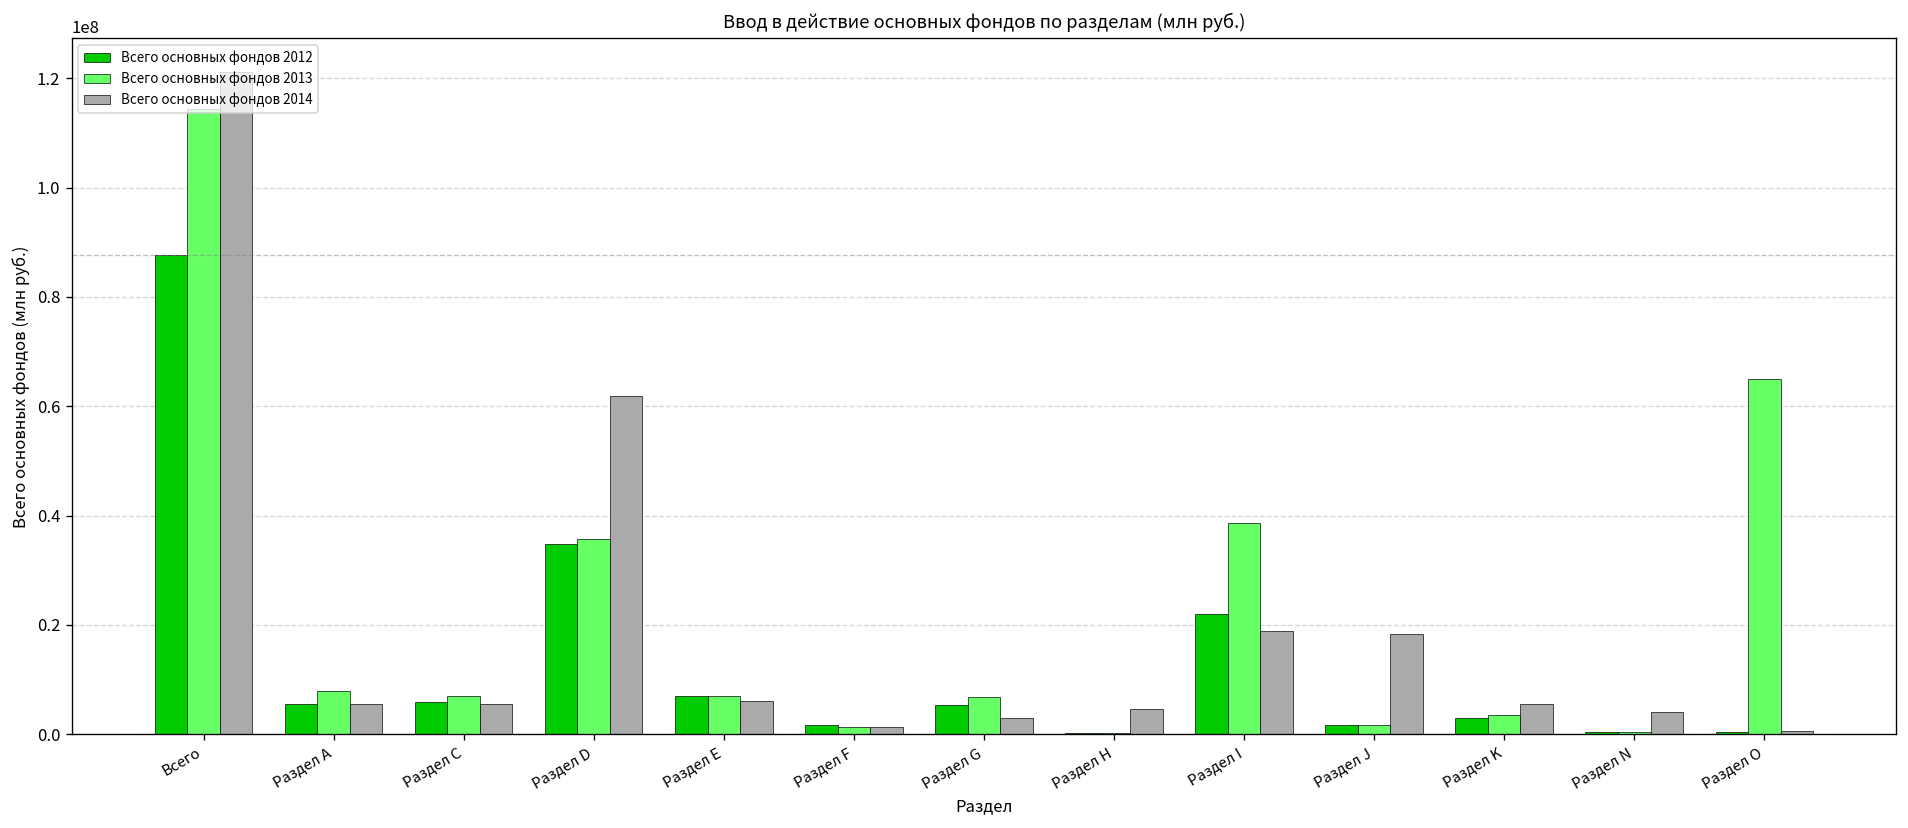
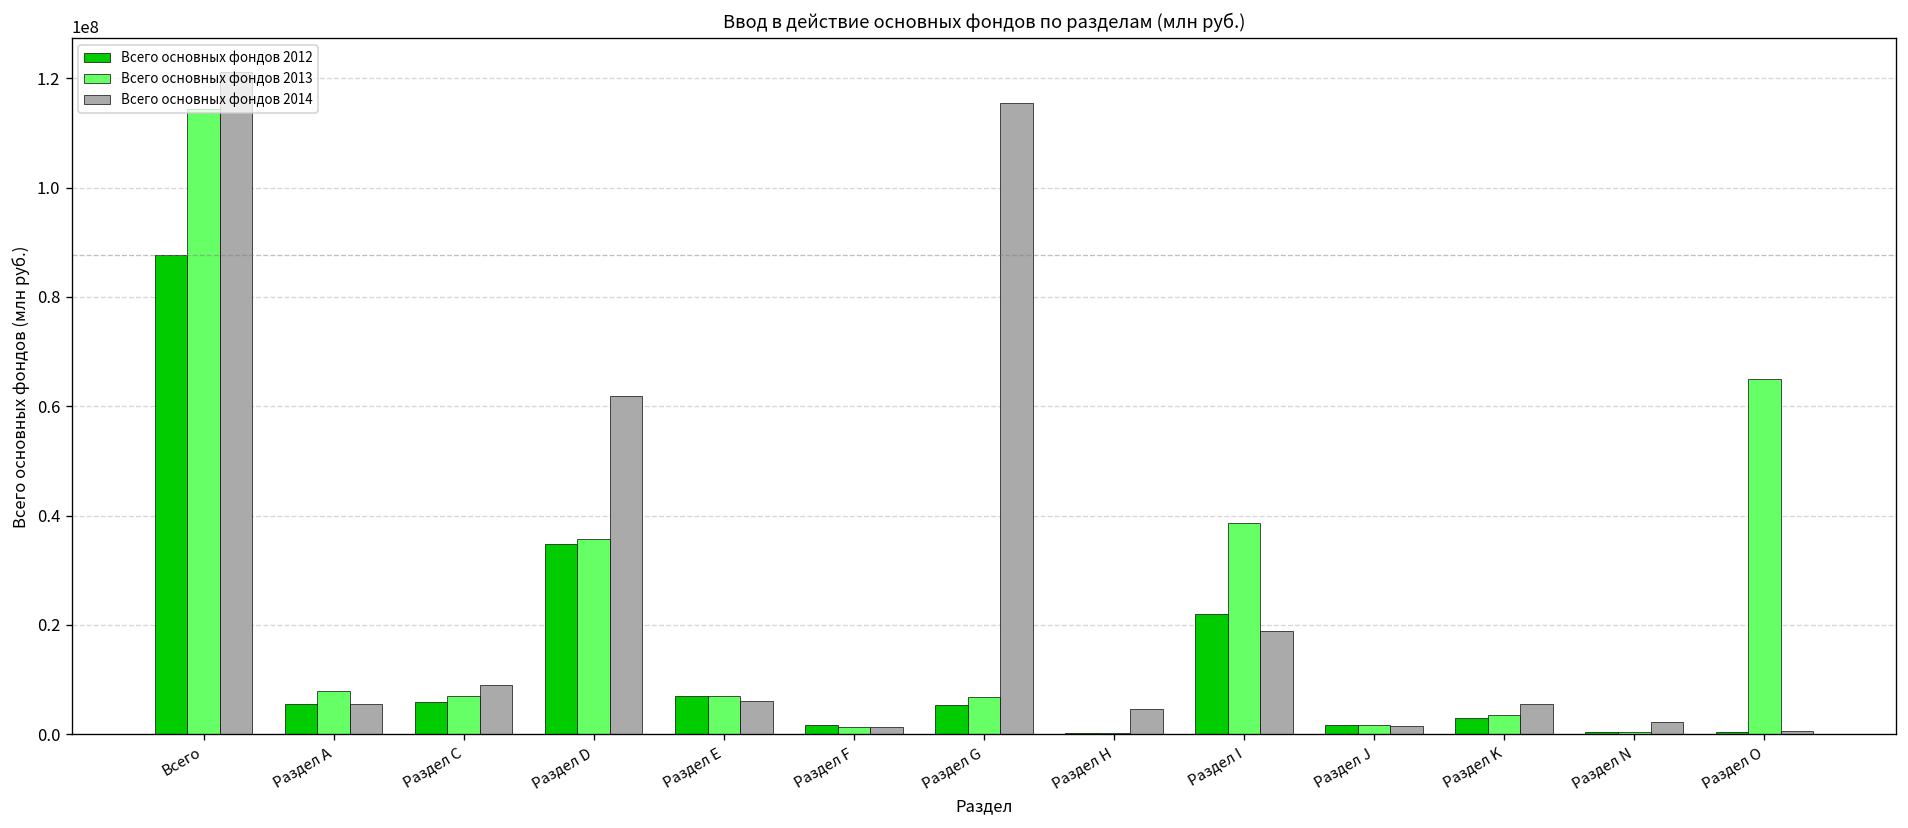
Всего основных фондов 2014, Раздел С: 5000000 -> 9000000
Всего основных фондов 2014, Раздел G: 3000000 -> 115000000
Всего основных фондов 2014, Раздел J: 18000000 -> 2000000
Всего основных фондов 2014, Раздел N: 4000000 -> 2000000
